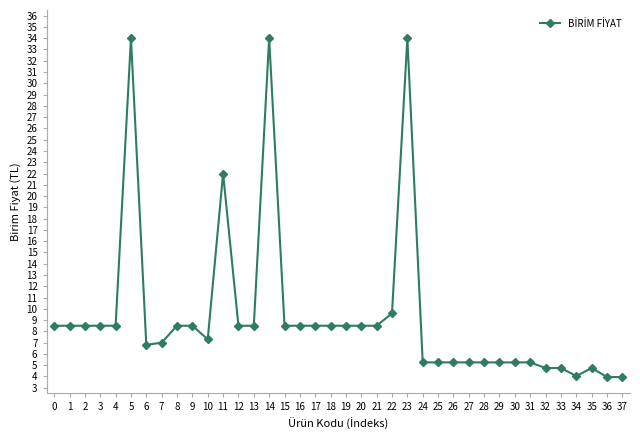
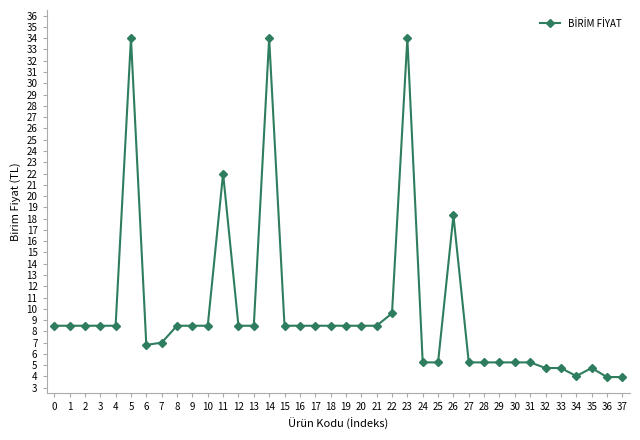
10: 7.3 -> 8.5
26: 5.3 -> 18.3
